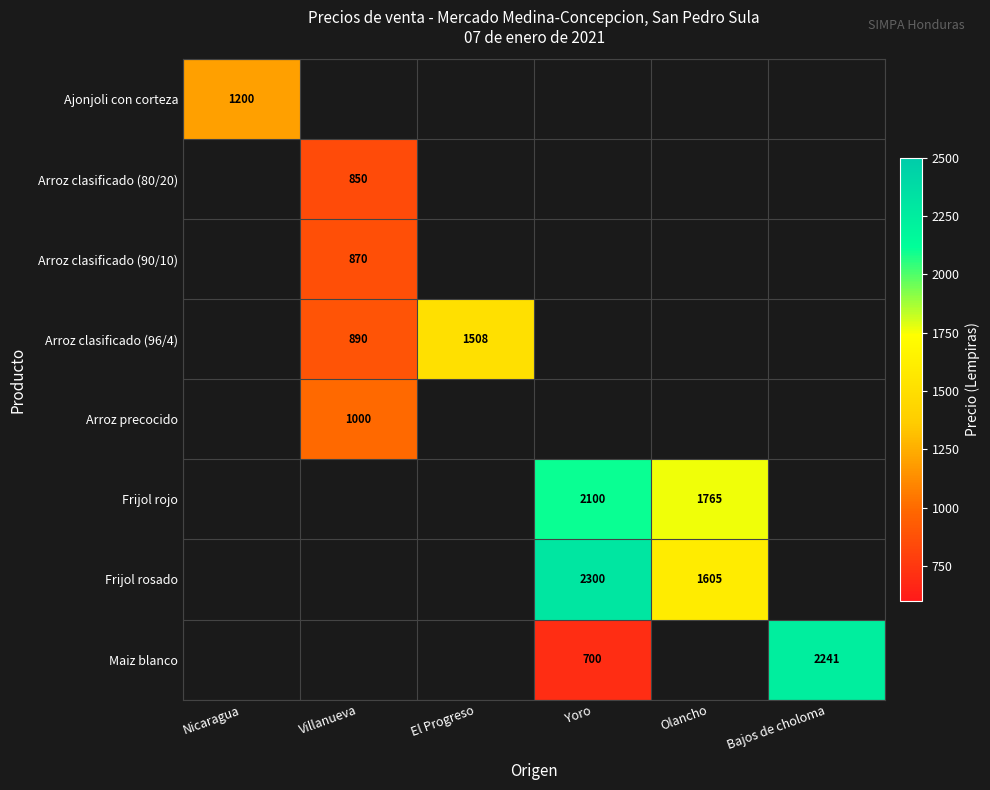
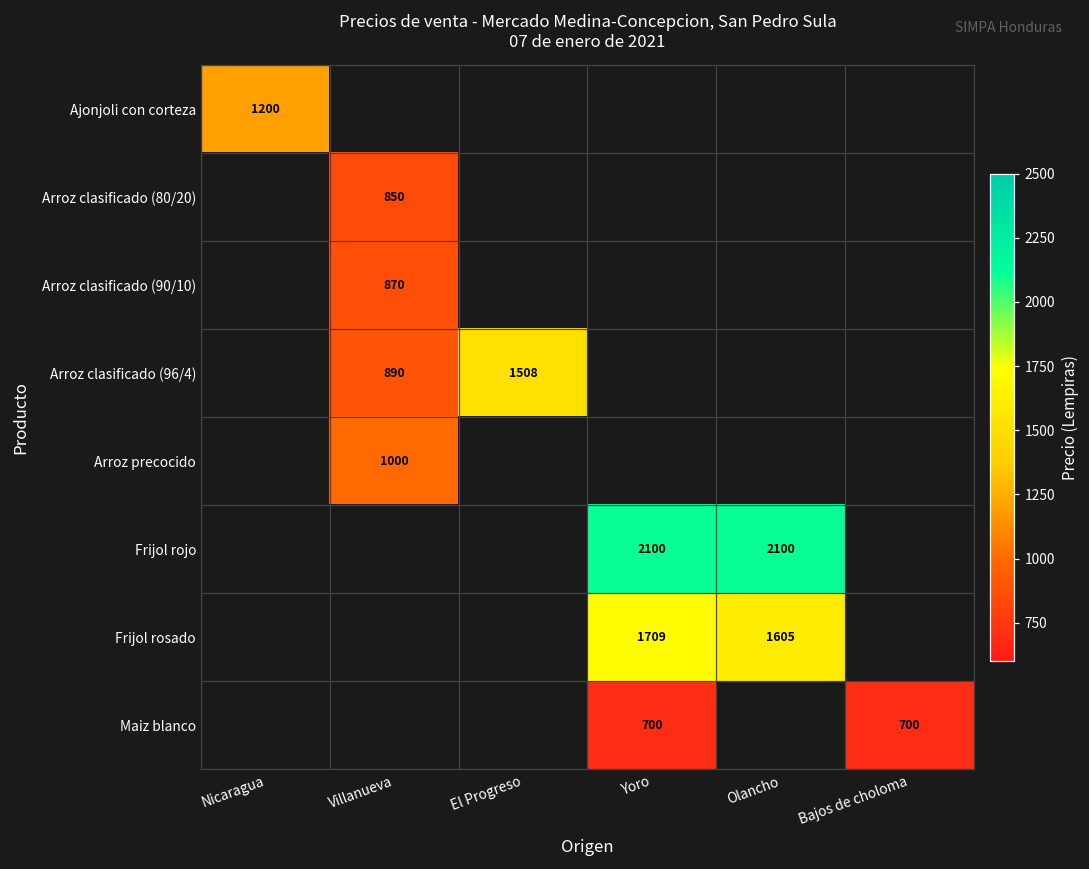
Frijol rojo, Olancho: 1765 -> 2100
Frijol rosado, Yoro: 2300 -> 1709
Maiz blanco, Bajos de choloma: 2241 -> 700
